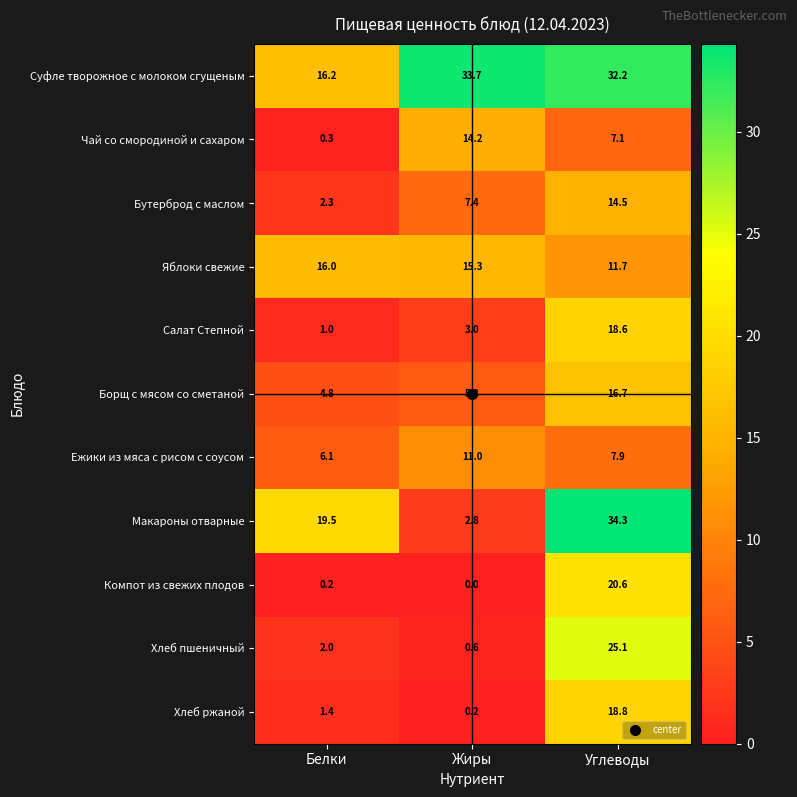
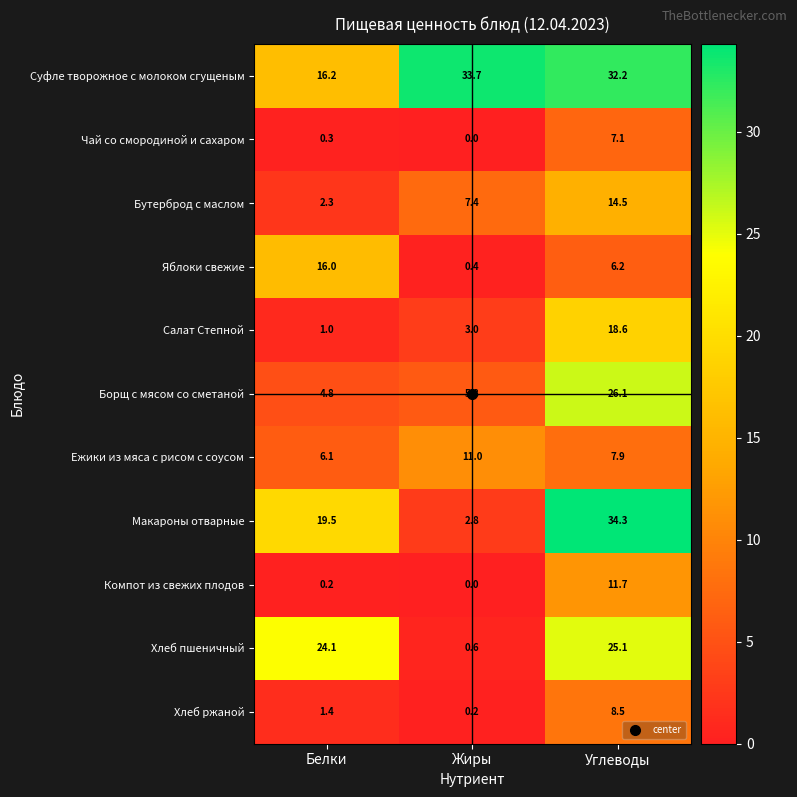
Чай со смородиной и сахаром, Жиры: 14.2 -> 0.0
Яблоки свежие, Жиры: 15.3 -> 0.4
Яблоки свежие, Углеводы: 11.7 -> 6.2
Борщ с мясом со сметаной, Углеводы: 16.7 -> 26.1
Компот из свежих плодов, Углеводы: 20.6 -> 11.7
Хлеб пшеничный, Белки: 2.0 -> 24.1
Хлеб ржаной, Углеводы: 18.8 -> 8.5
